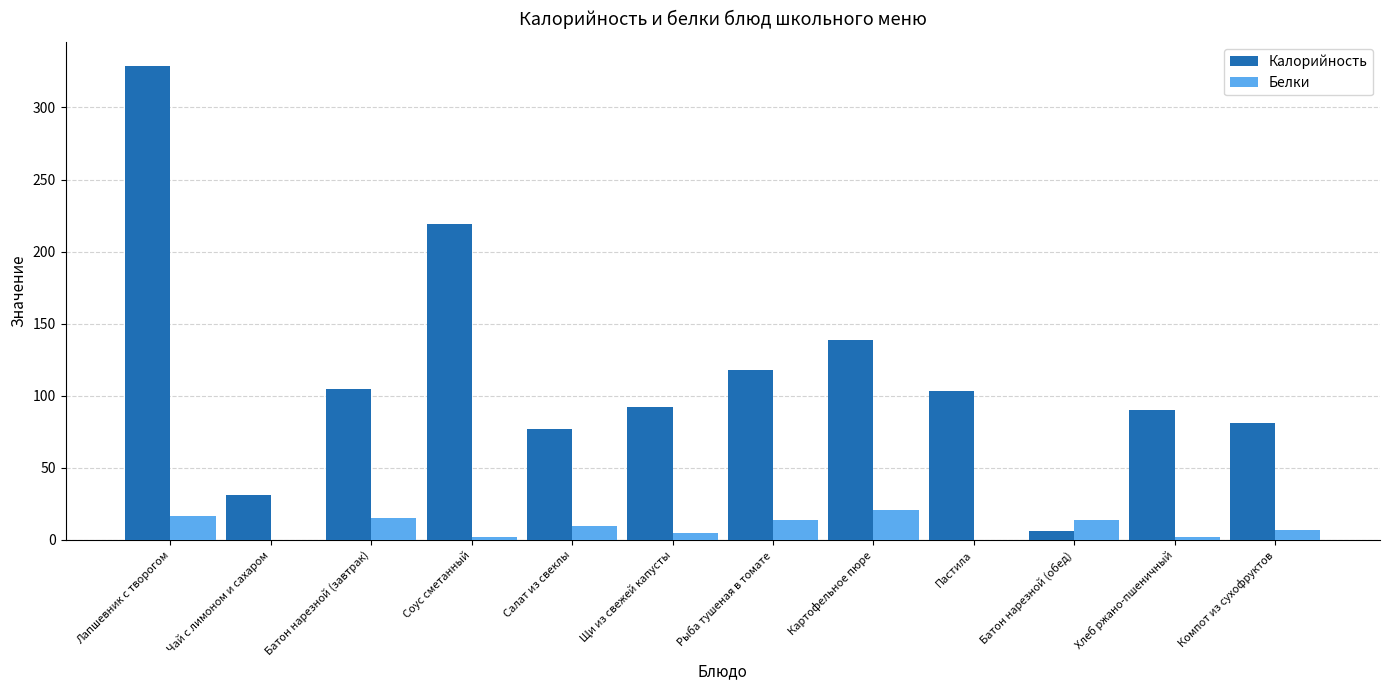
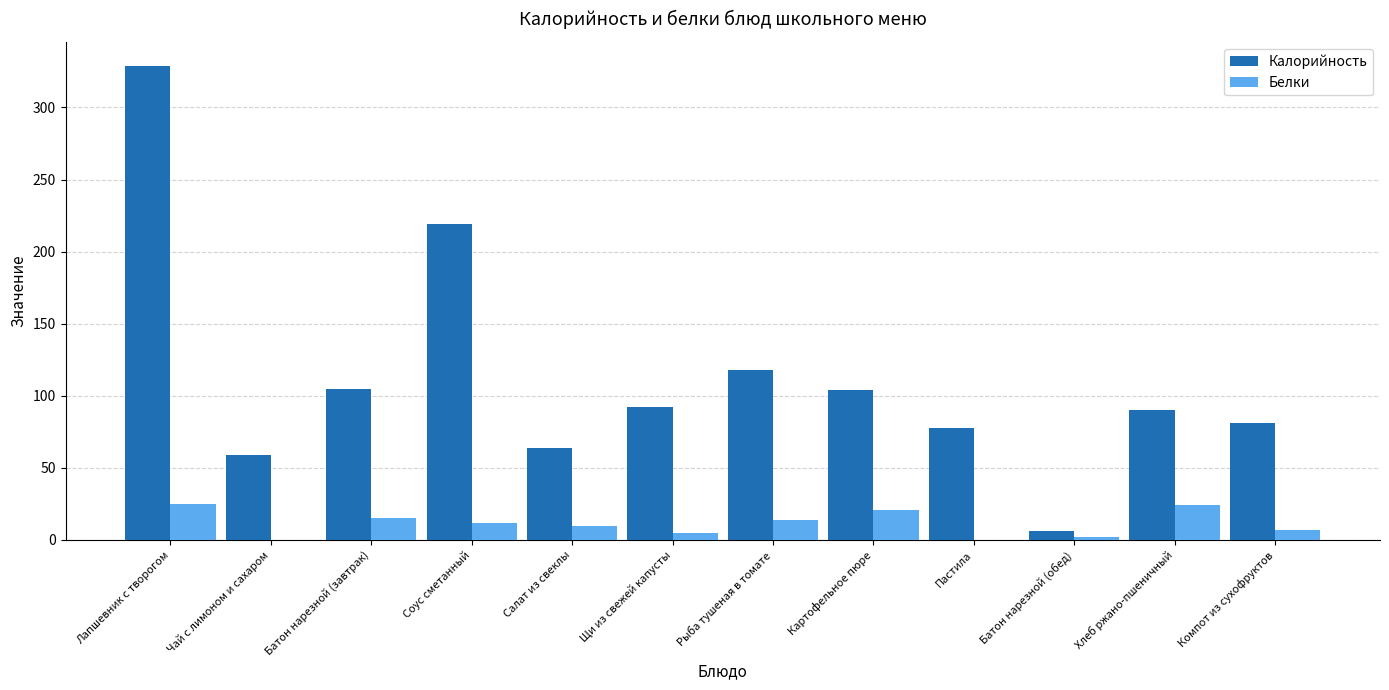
Белки, Лапшевник с творогом: 17 -> 25
Калорийность, Чай с лимоном и сахаром: 31 -> 59
Белки, Соус сметанный: 2 -> 12
Калорийность, Салат из свеклы: 77 -> 64
Калорийность, Картофельное пюре: 139 -> 104
Калорийность, Пастила: 103 -> 78
Белки, Батон нарезной (обед): 14 -> 2
Белки, Хлеб ржано-пшеничный: 2 -> 24
